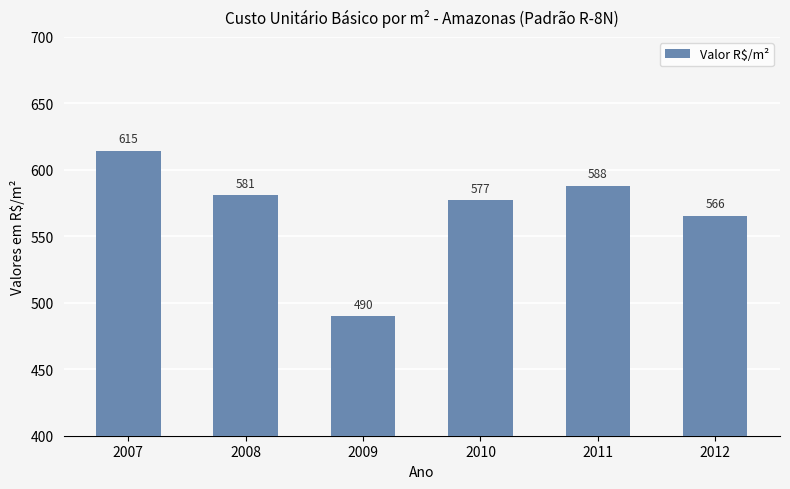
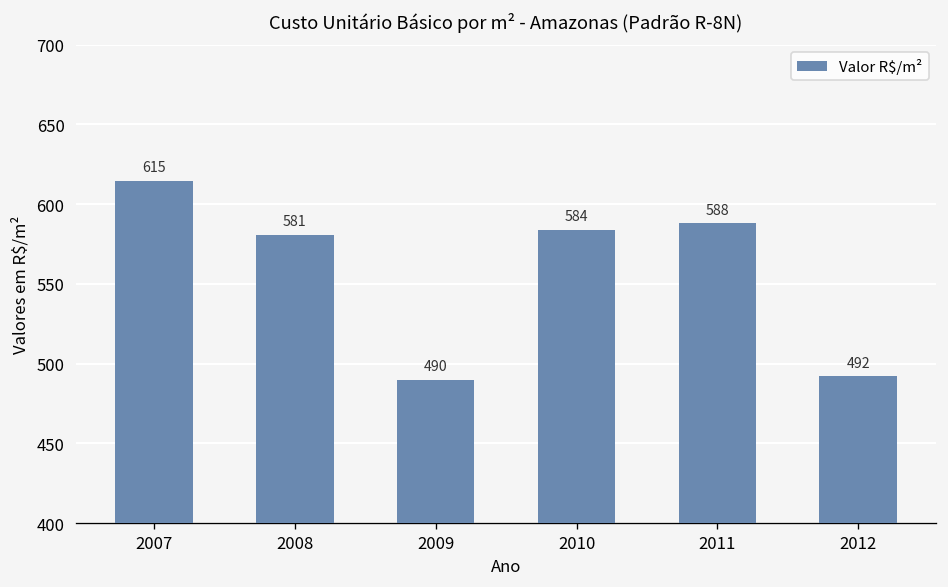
2010: 577 -> 584
2012: 566 -> 492
